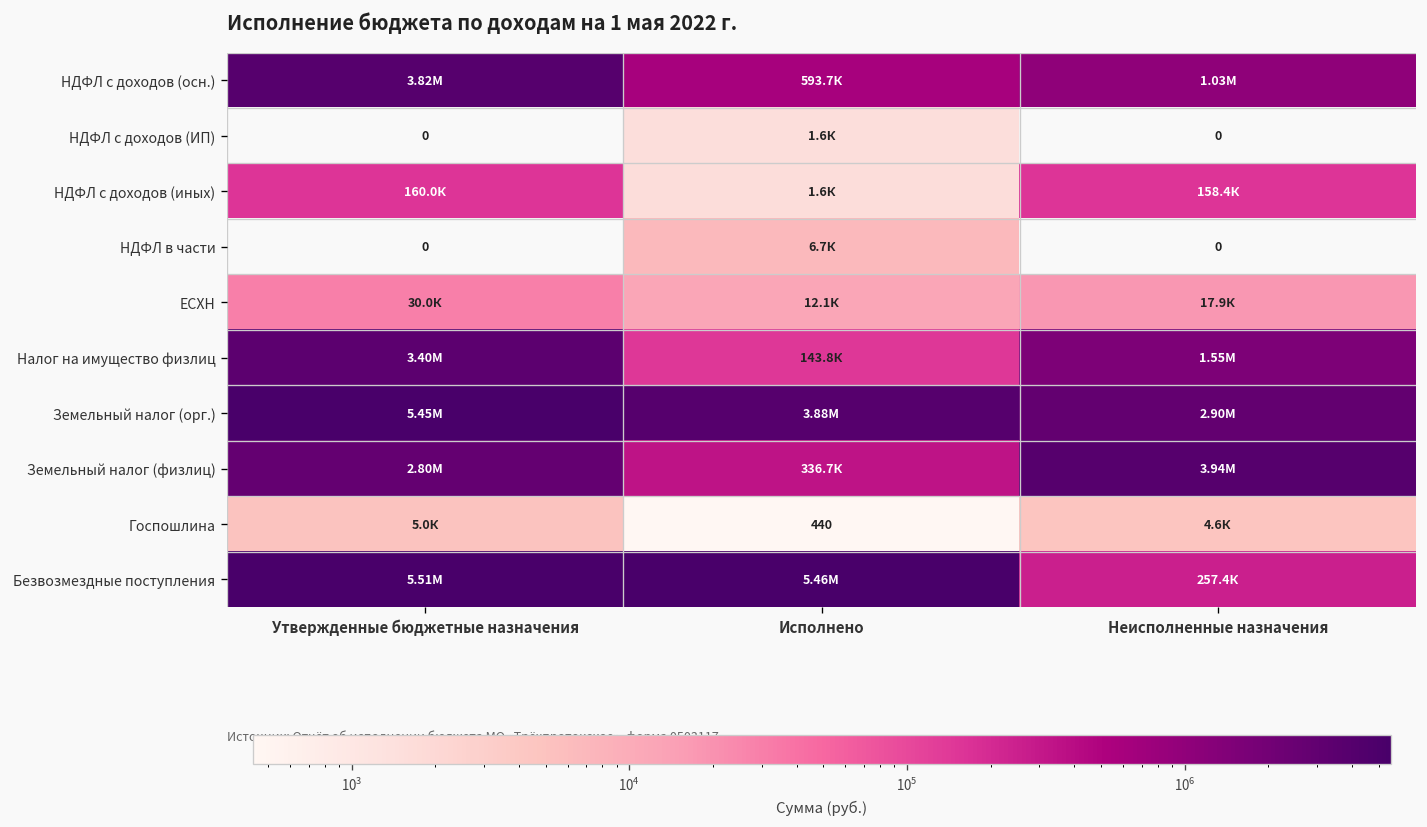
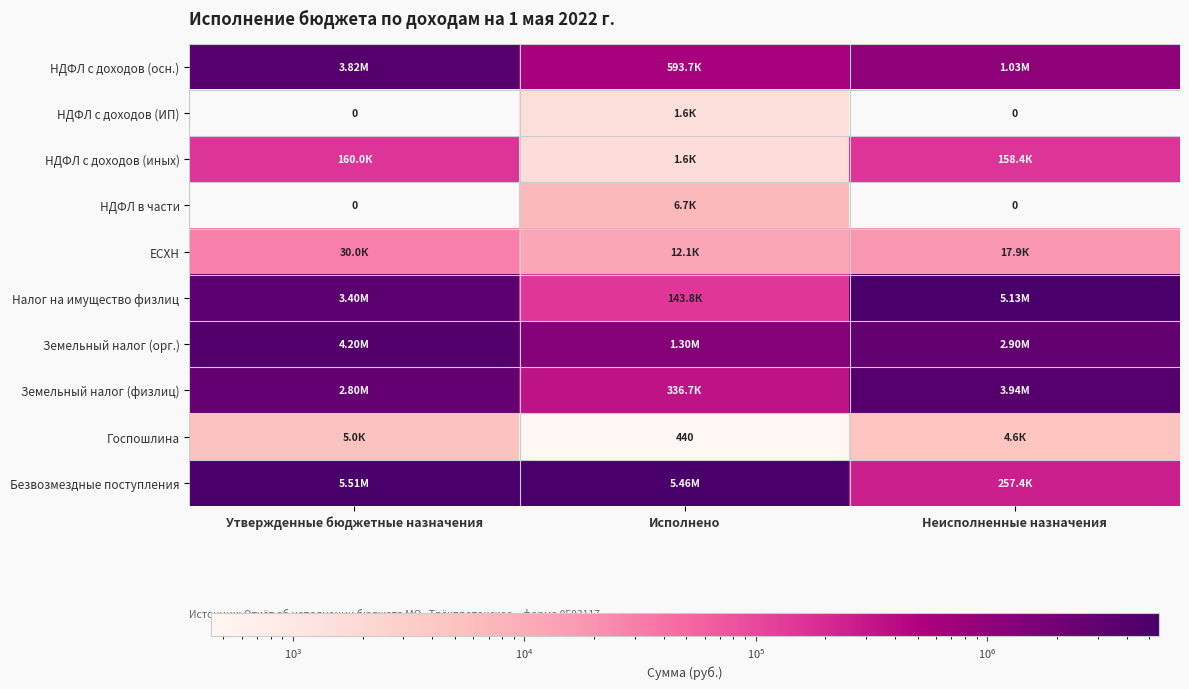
Налог на имущество физлиц, Неисполненные назначения: 1.55М -> 5.13М
Земельный налог (орг.), Утвержденные бюджетные назначения: 5.45М -> 4.20М
Земельный налог (орг.), Исполнено: 3.88М -> 1.30М
